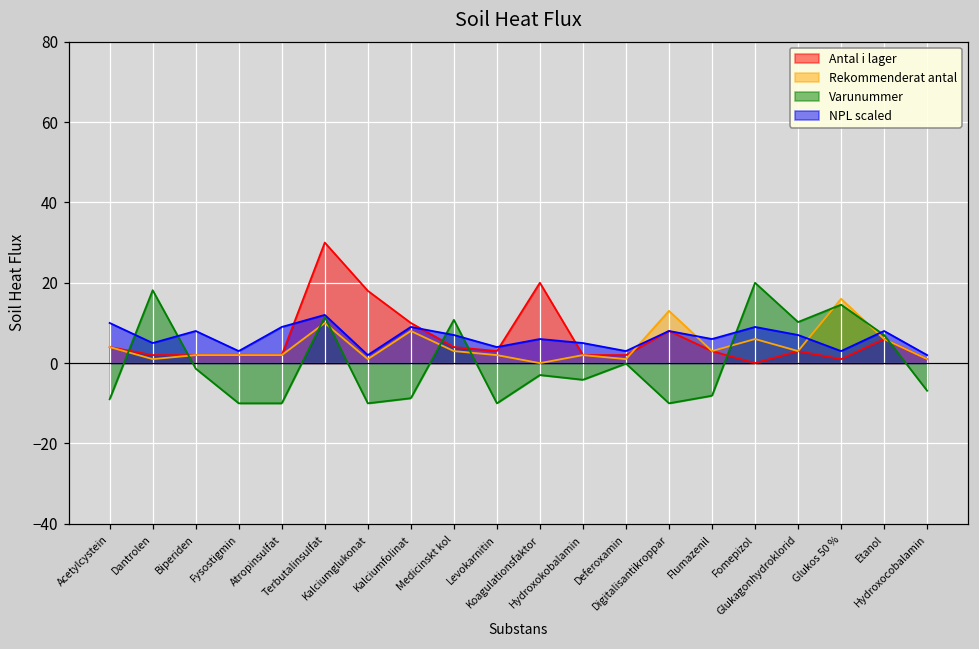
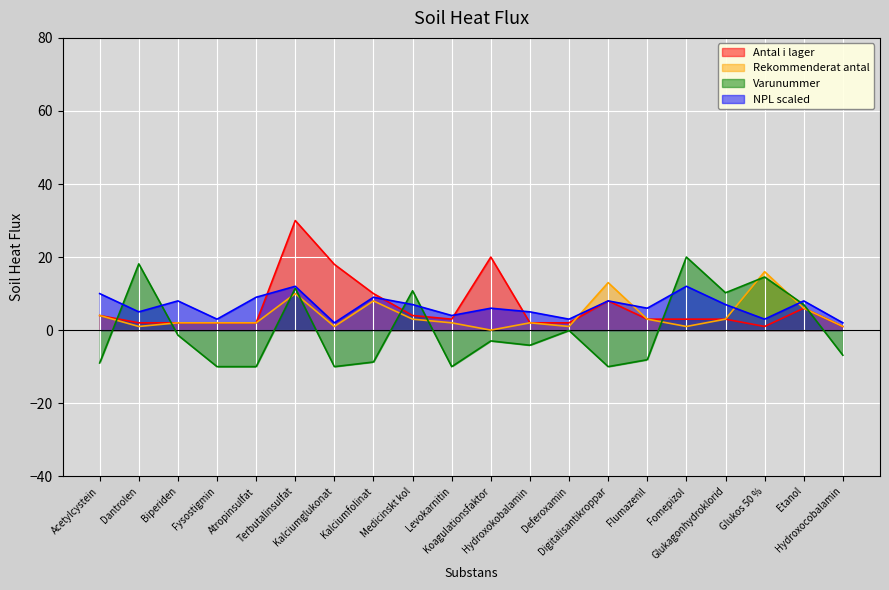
Antal i lager, Fomepizol: 0 -> 3
Rekommenderat antal, Fomepizol: 6 -> 1
NPL scaled, Fomepizol: 9 -> 12
